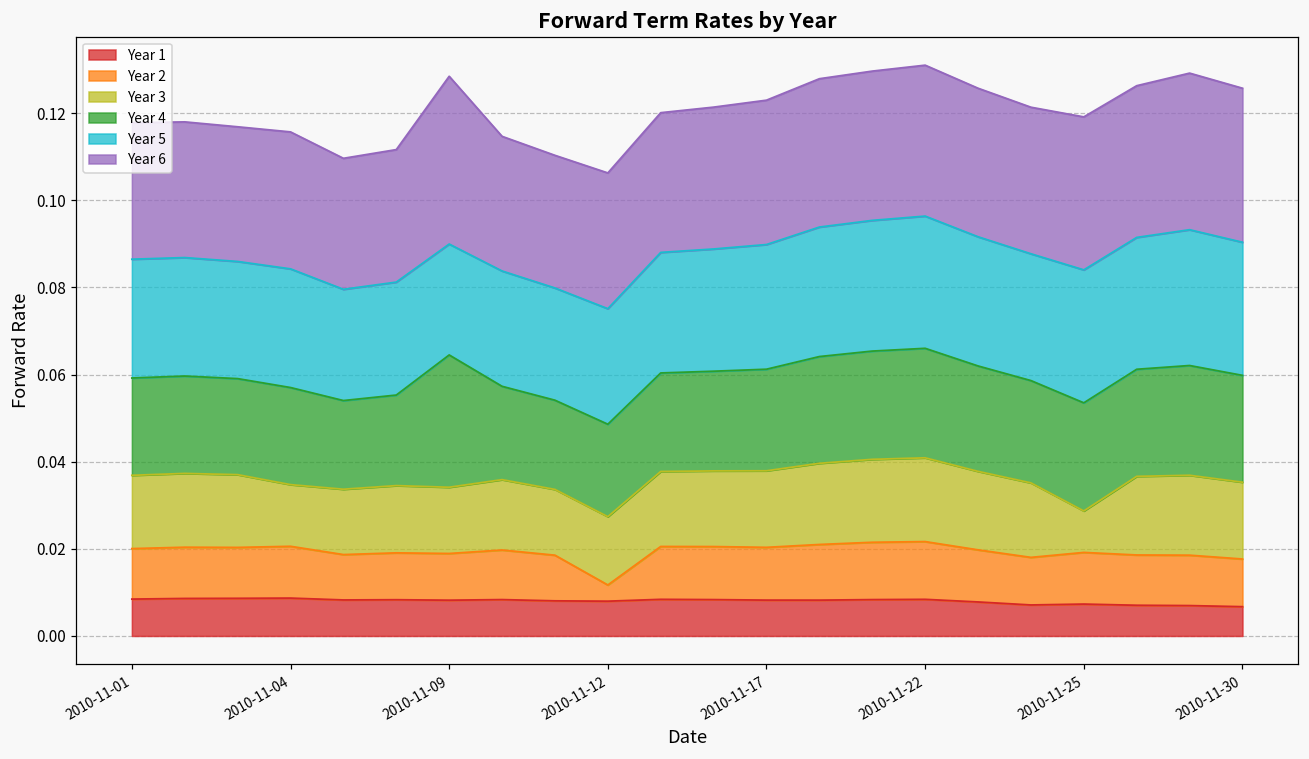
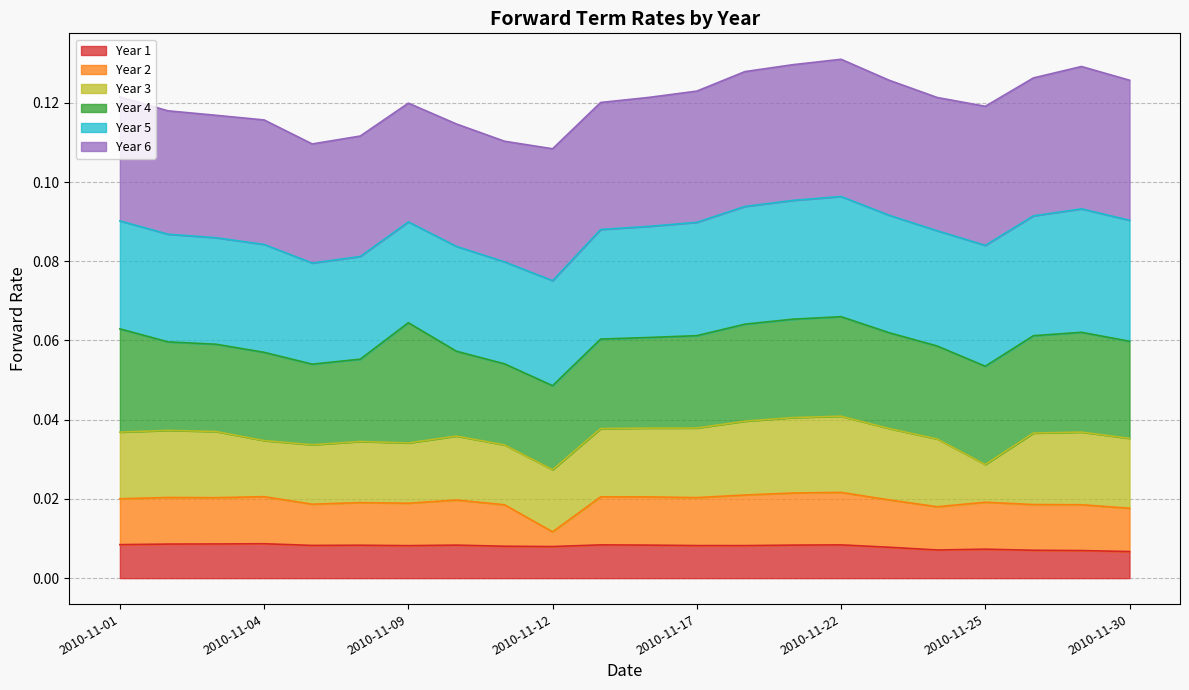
Year 4, 2010-11-01: 0.022 -> 0.026
Year 6, 2010-11-09: 0.039 -> 0.030
Year 6, 2010-11-12: 0.031 -> 0.033
